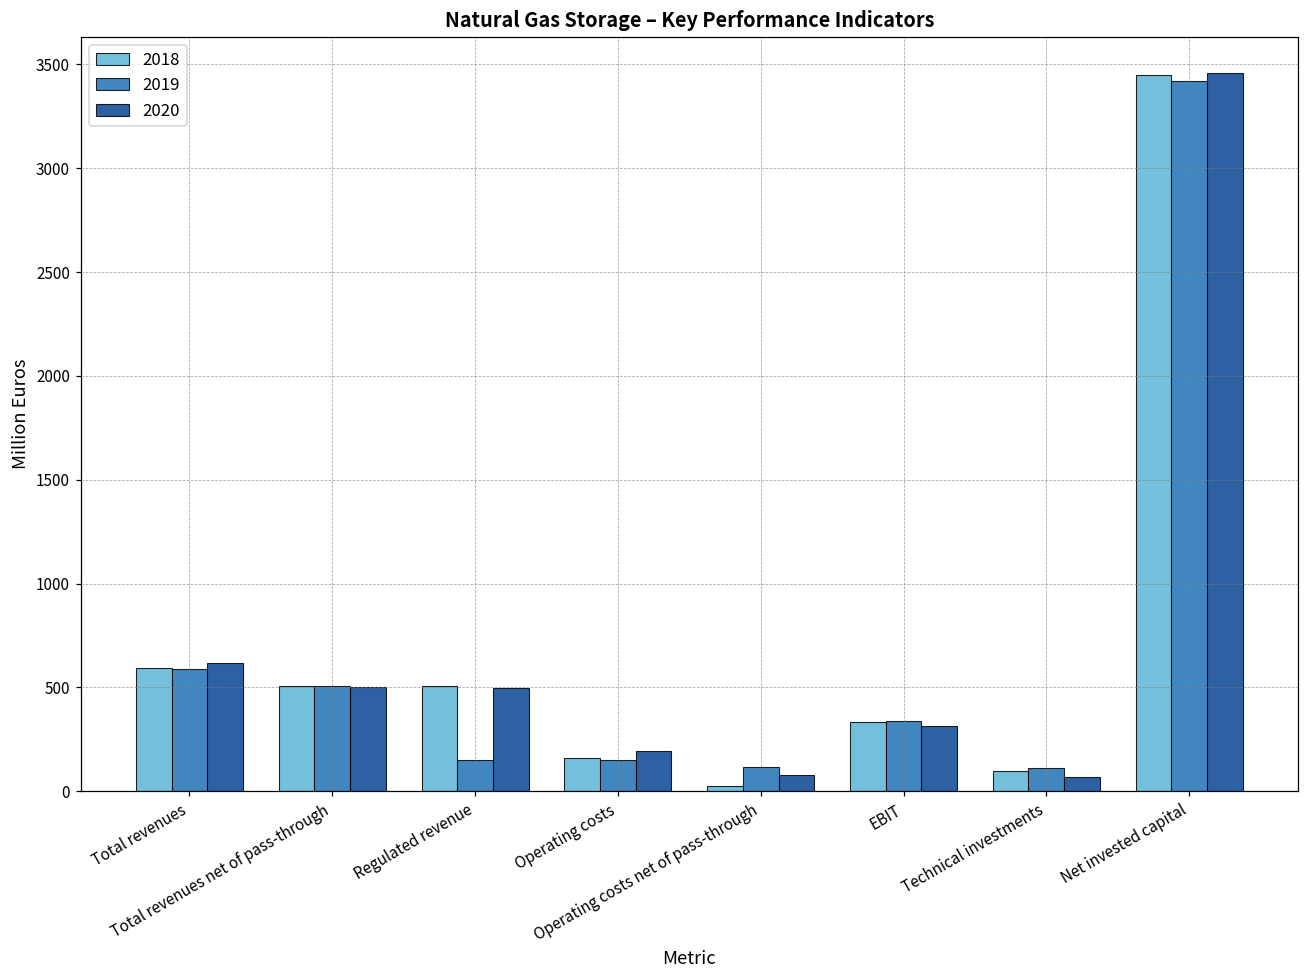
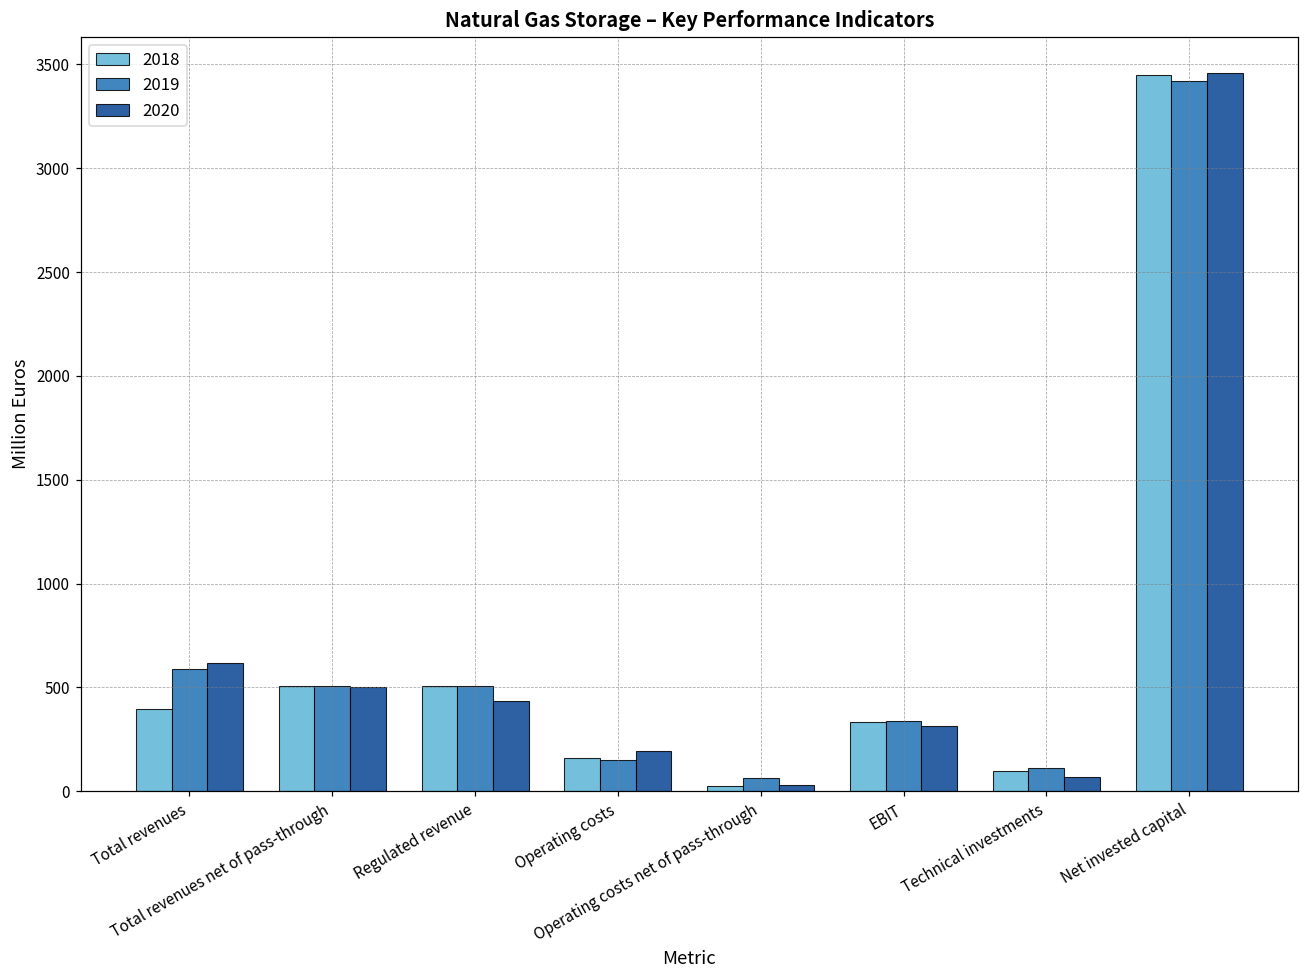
2018, Total revenues: 600 -> 400
2019, Regulated revenue: 150 -> 510
2020, Regulated revenue: 500 -> 430
2019, Operating costs net of pass-through: 120 -> 70
2020, Operating costs net of pass-through: 80 -> 30
